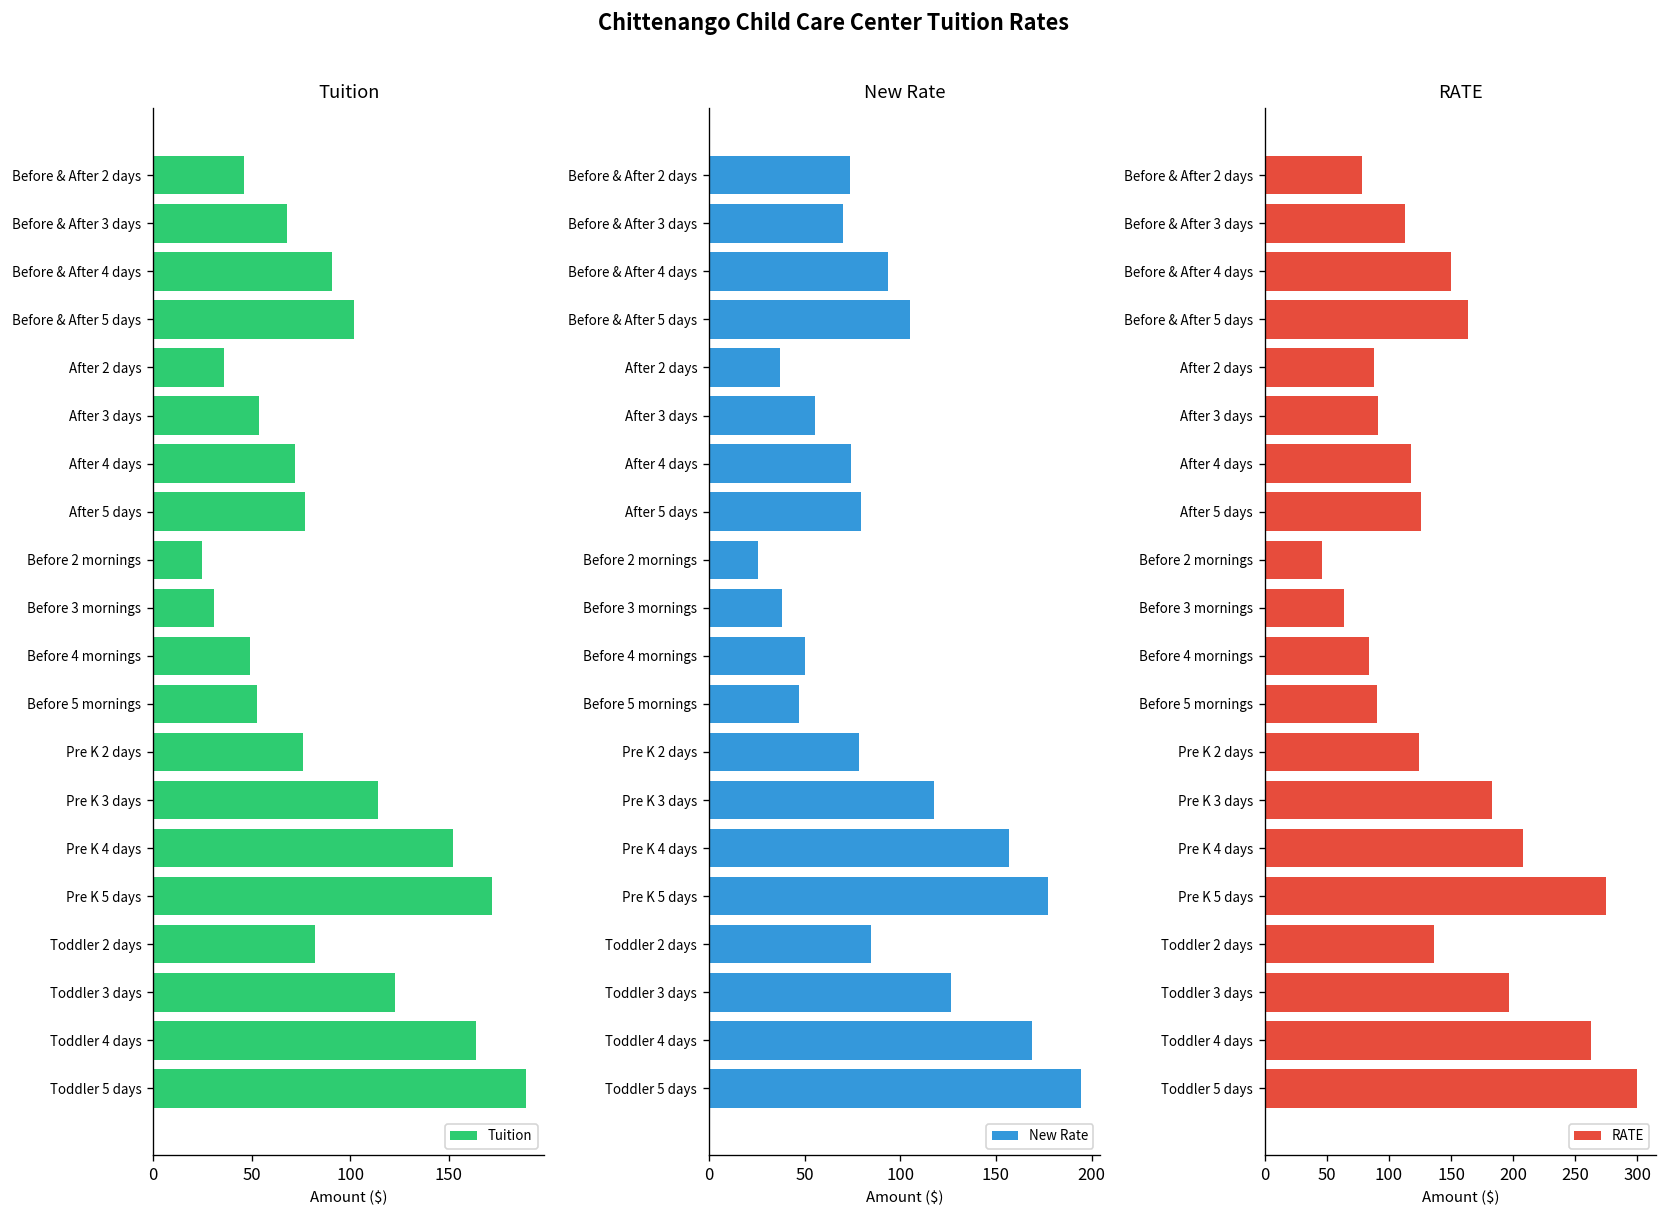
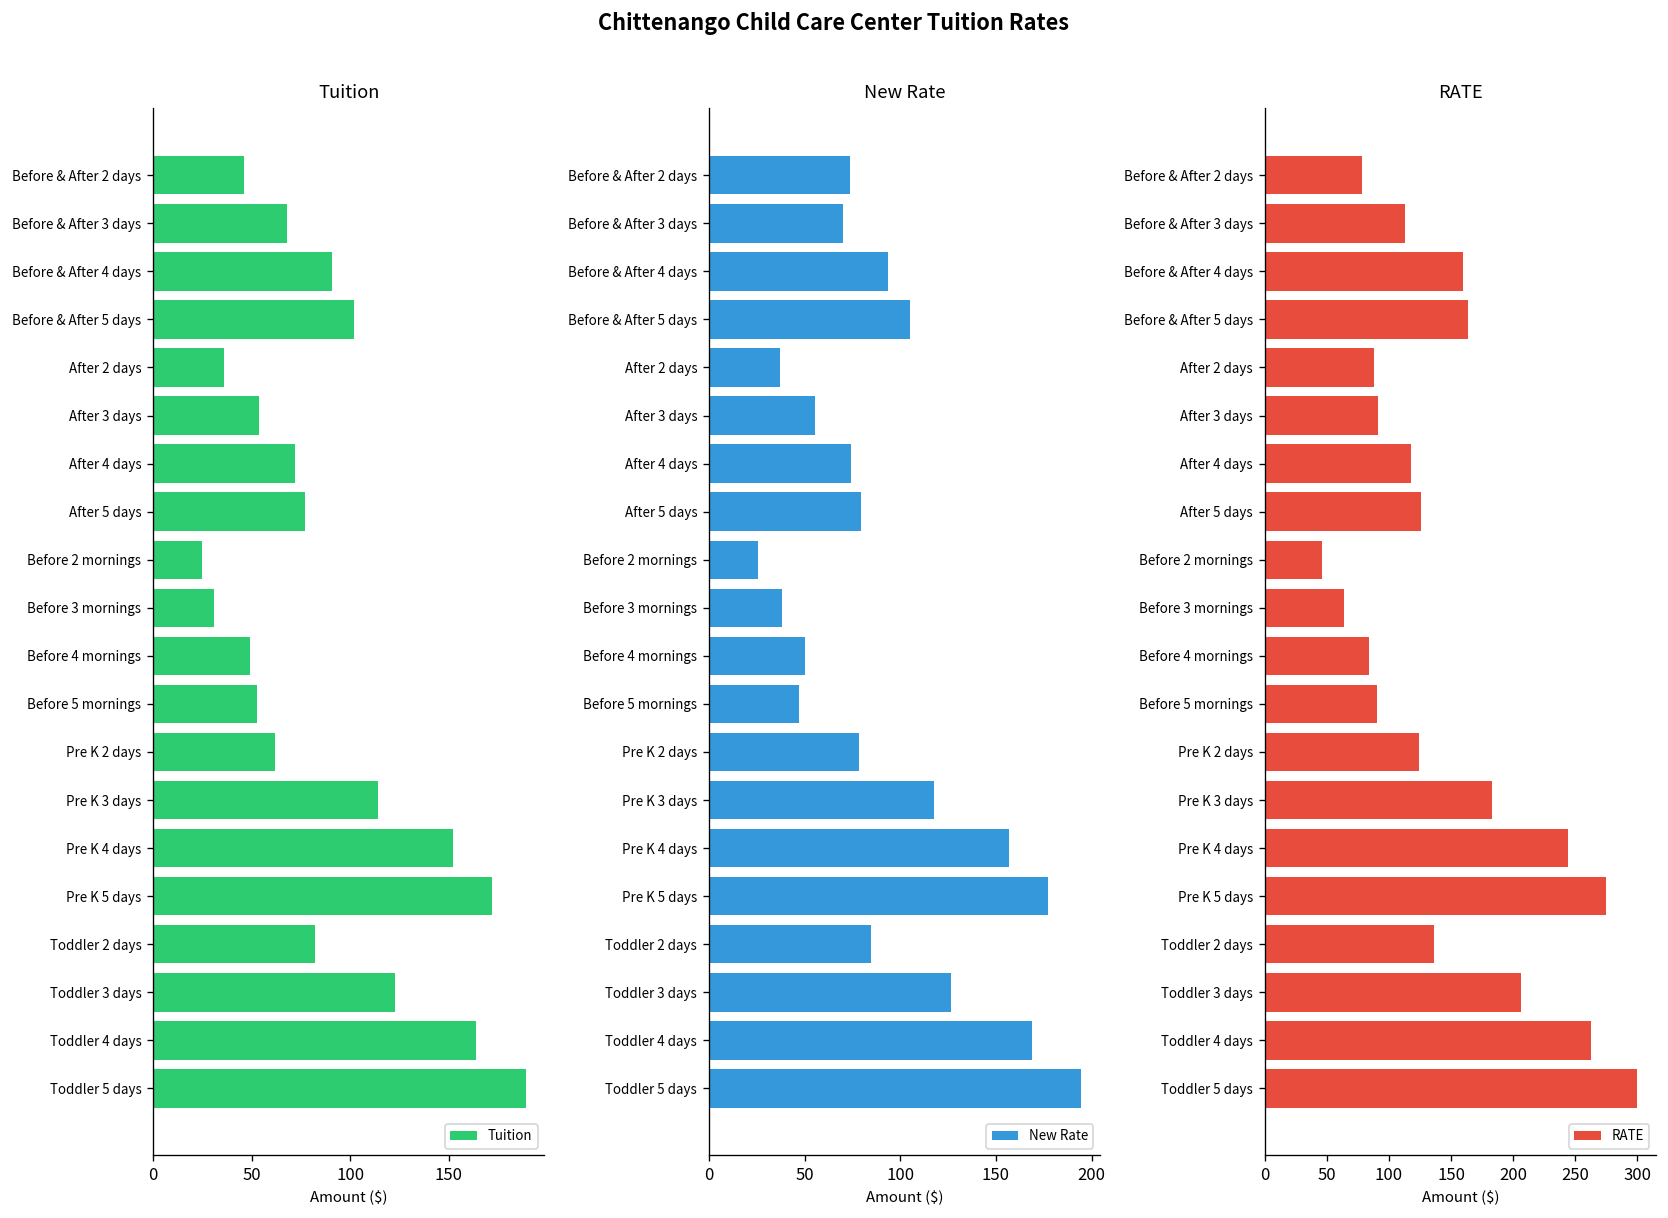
Tuition, Pre K 2 days: 76 -> 62
RATE, Before & After 4 days: 150 -> 160
RATE, Pre K 4 days: 208 -> 244
RATE, Toddler 3 days: 197 -> 206
